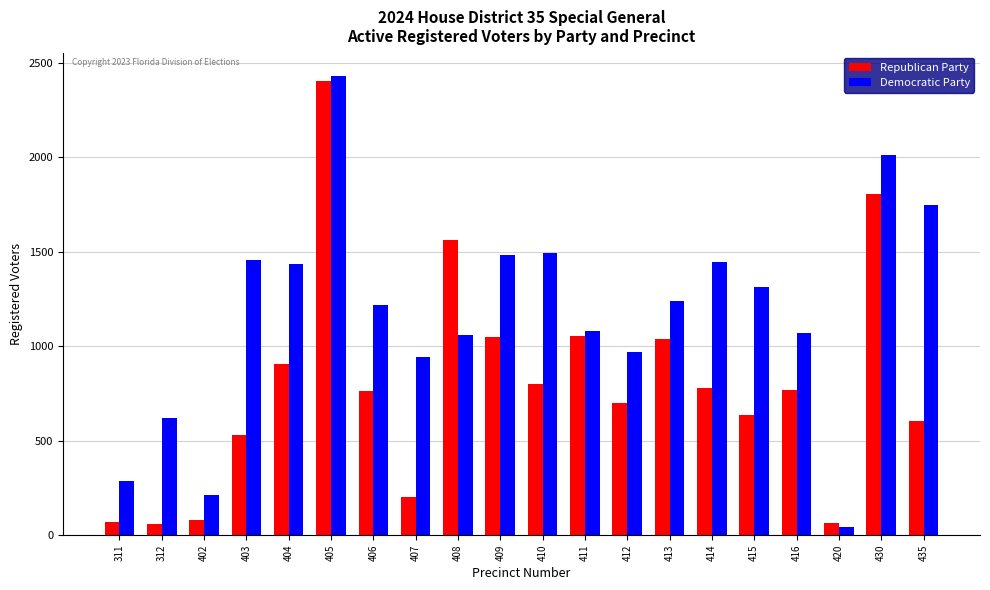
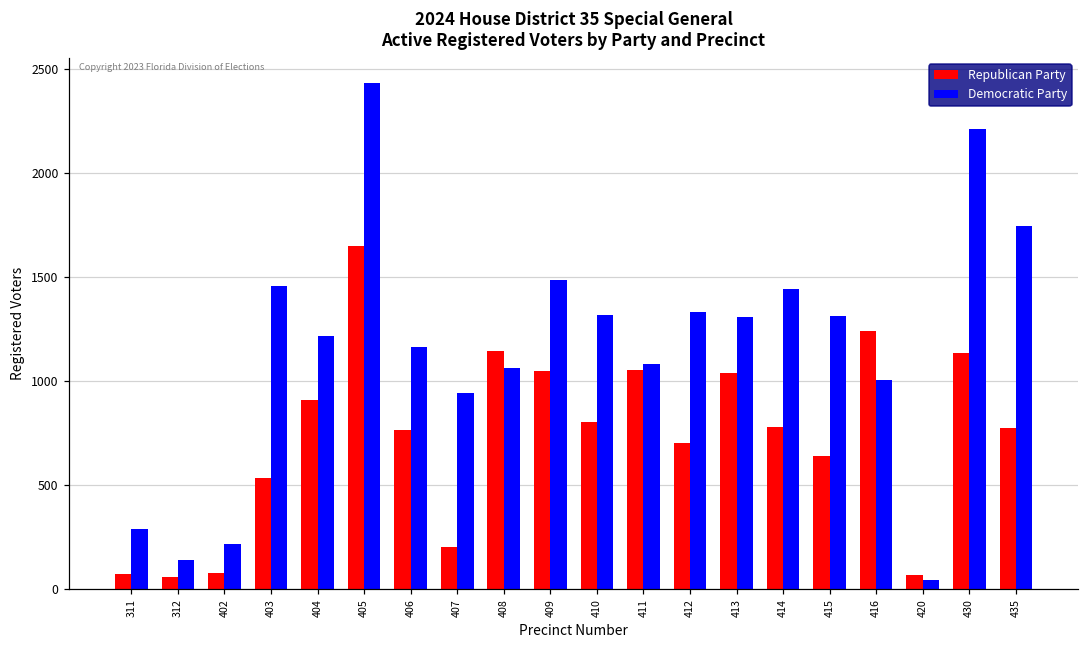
Democratic Party, 312: 620 -> 140
Democratic Party, 404: 1430 -> 1220
Republican Party, 405: 2400 -> 1650
Democratic Party, 406: 1220 -> 1160
Republican Party, 408: 1560 -> 1150
Democratic Party, 410: 1490 -> 1320
Democratic Party, 412: 970 -> 1330
Democratic Party, 413: 1240 -> 1310
Republican Party, 416: 770 -> 1240
Democratic Party, 416: 1070 -> 1000
Republican Party, 430: 1810 -> 1140
Democratic Party, 430: 2010 -> 2210
Republican Party, 435: 600 -> 770
